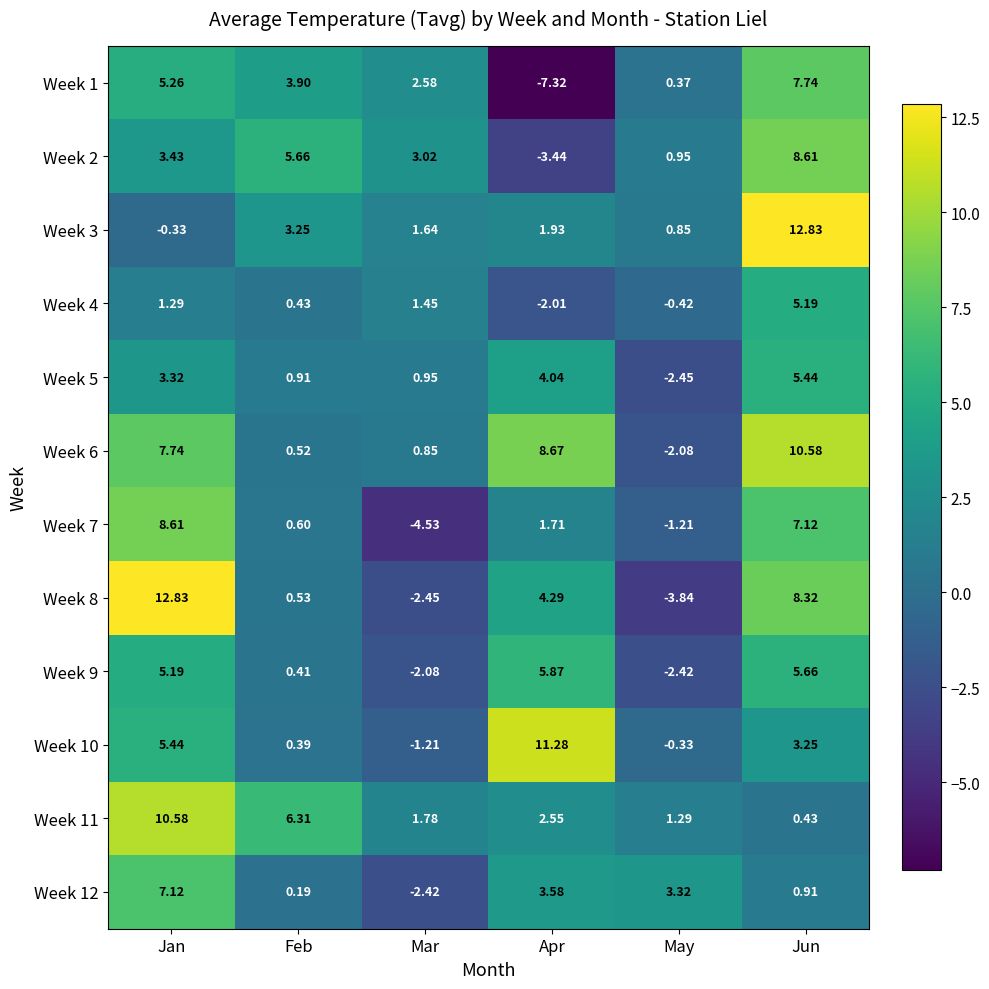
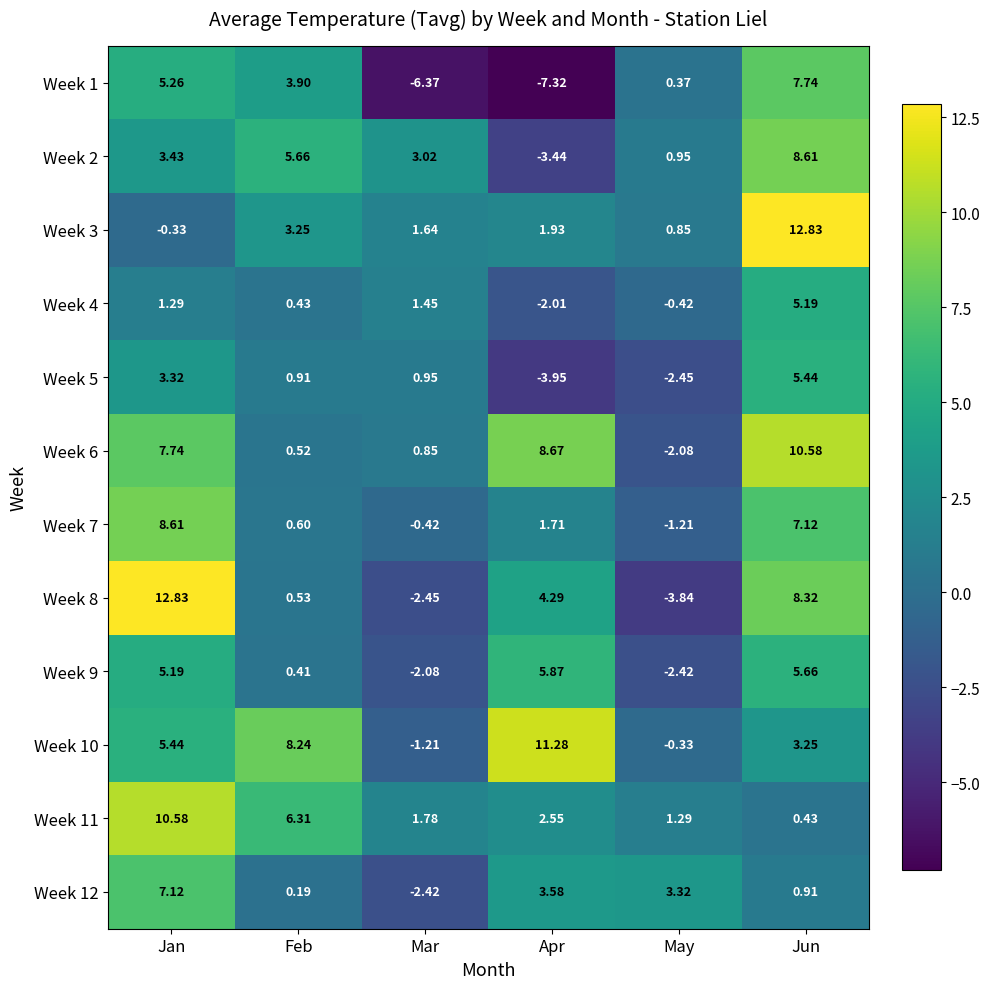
Week 1, Mar: 2.58 -> -6.37
Week 5, Apr: 4.04 -> -3.95
Week 7, Mar: -4.53 -> -0.42
Week 10, Feb: 0.39 -> 8.24
